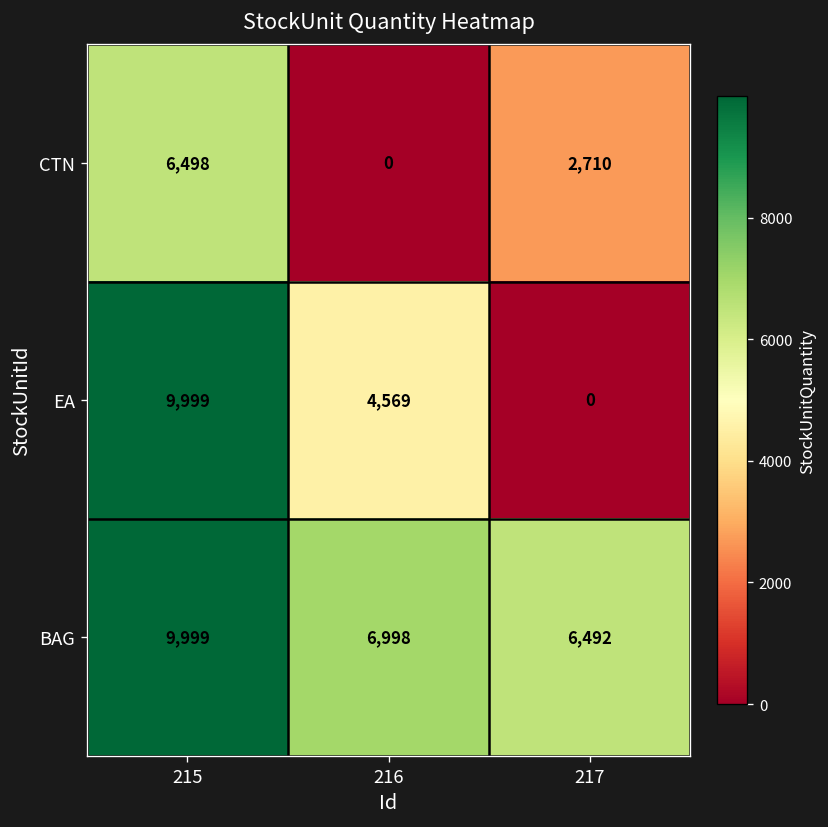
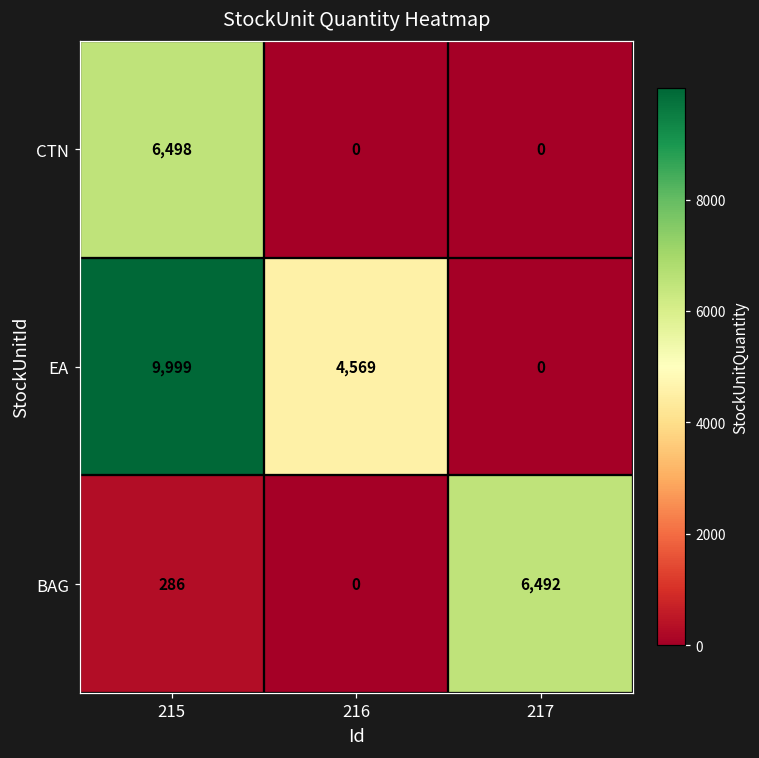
CTN, 217: 2,710 -> 0
BAG, 215: 9,999 -> 286
BAG, 216: 6,998 -> 0
